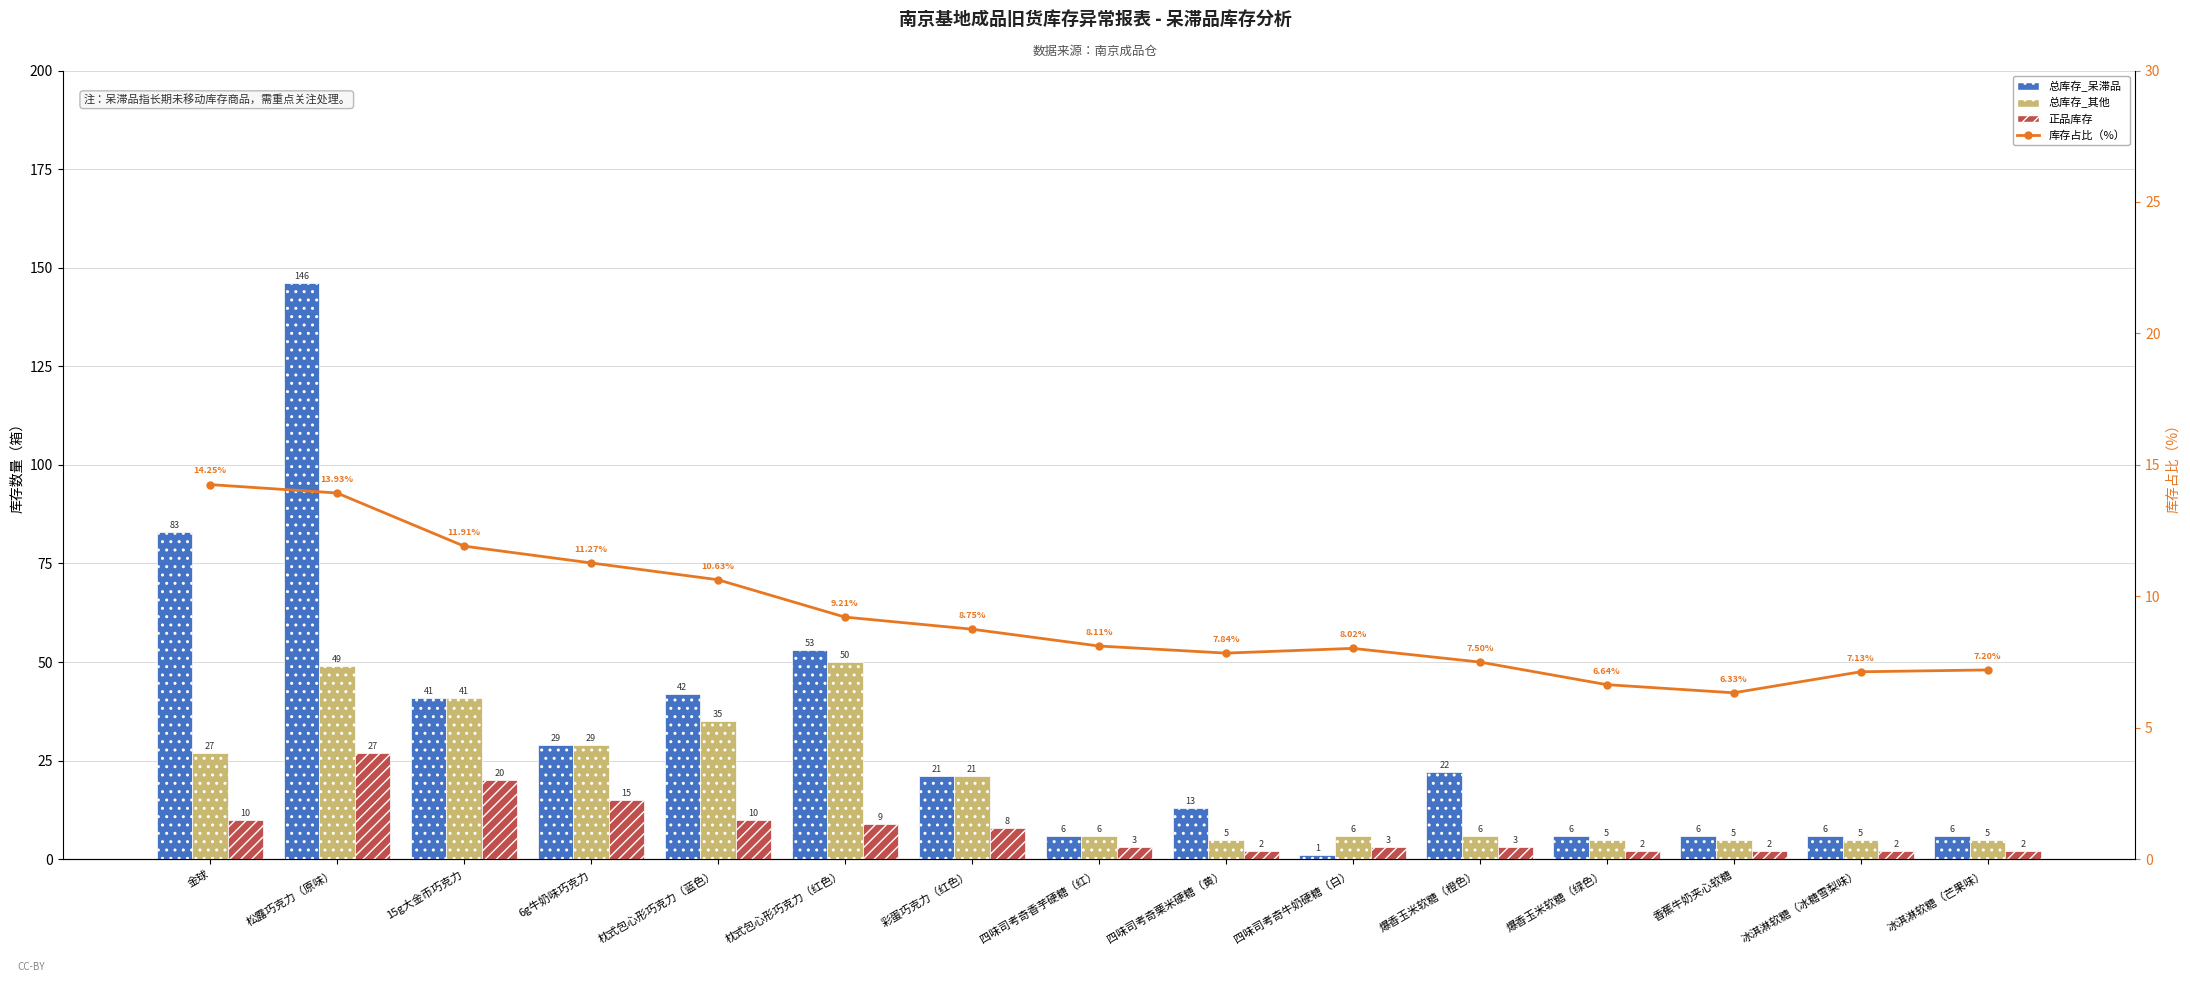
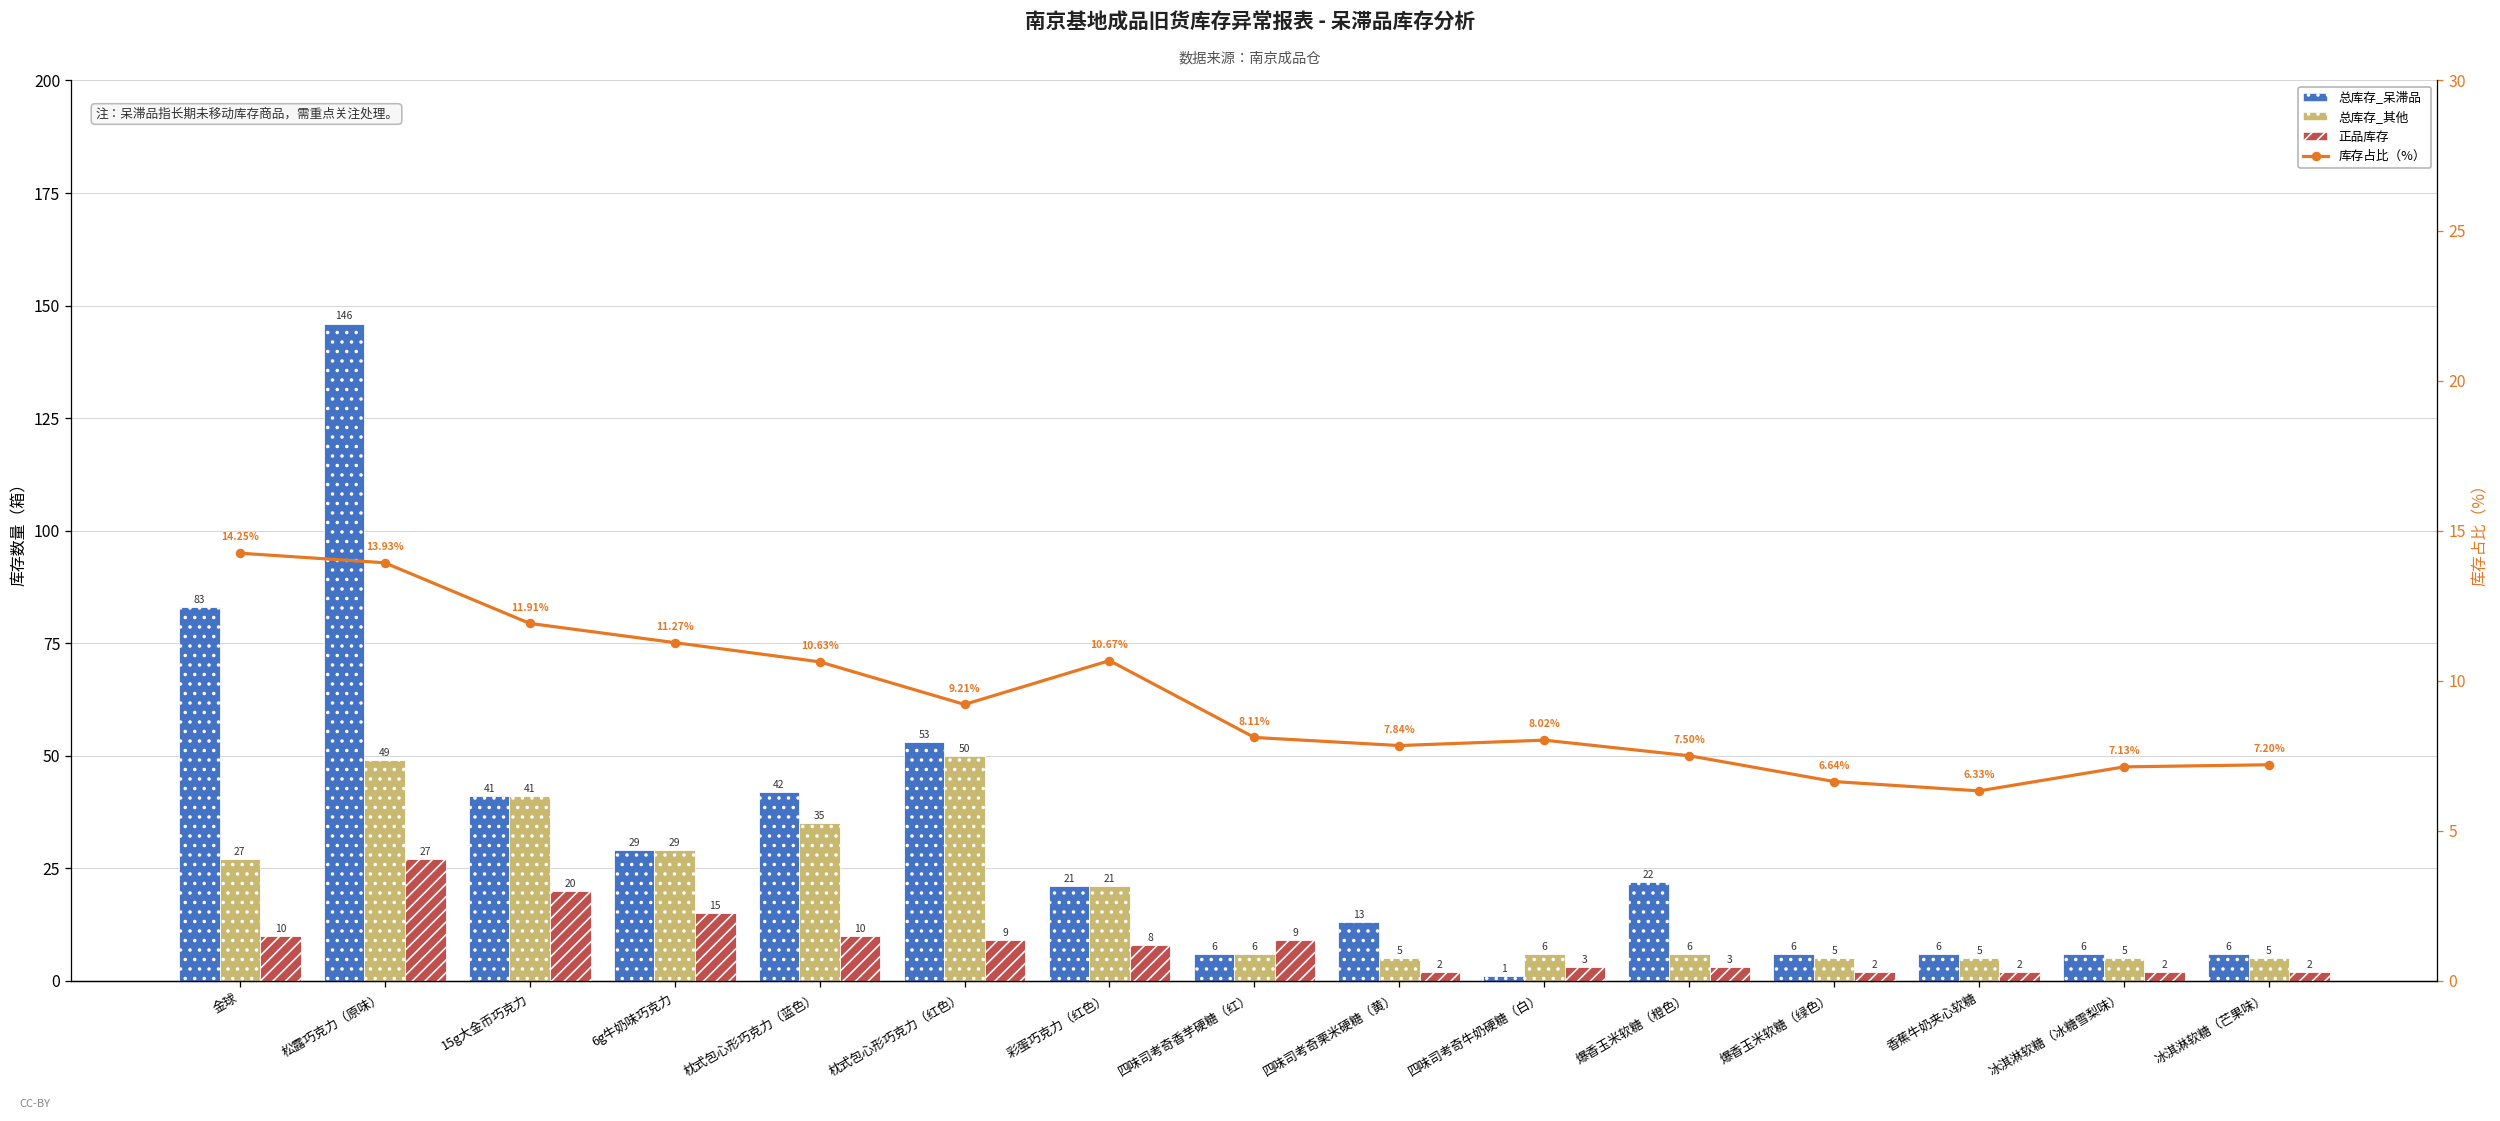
正品库存, 四味司考奇香芋硬糖（红）: 3 -> 9
库存占比（%）, 彩蛋巧克力（红色）: 8.75% -> 10.67%
